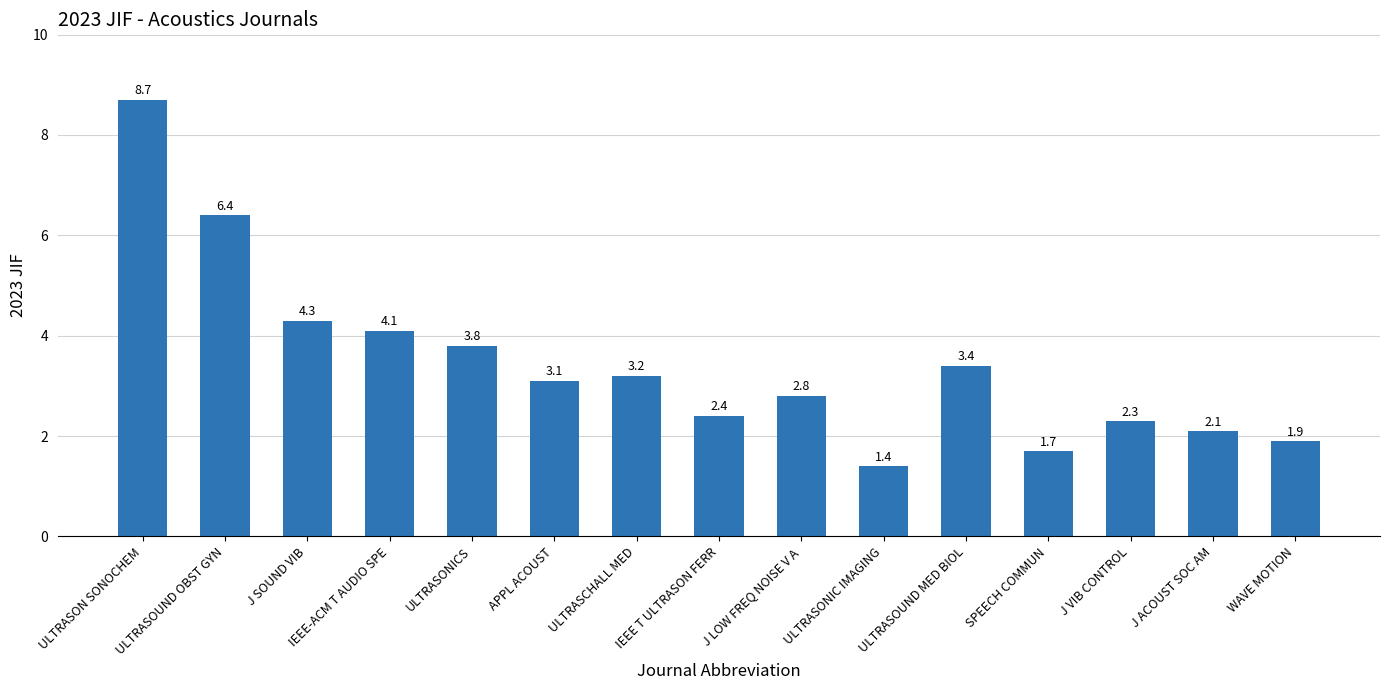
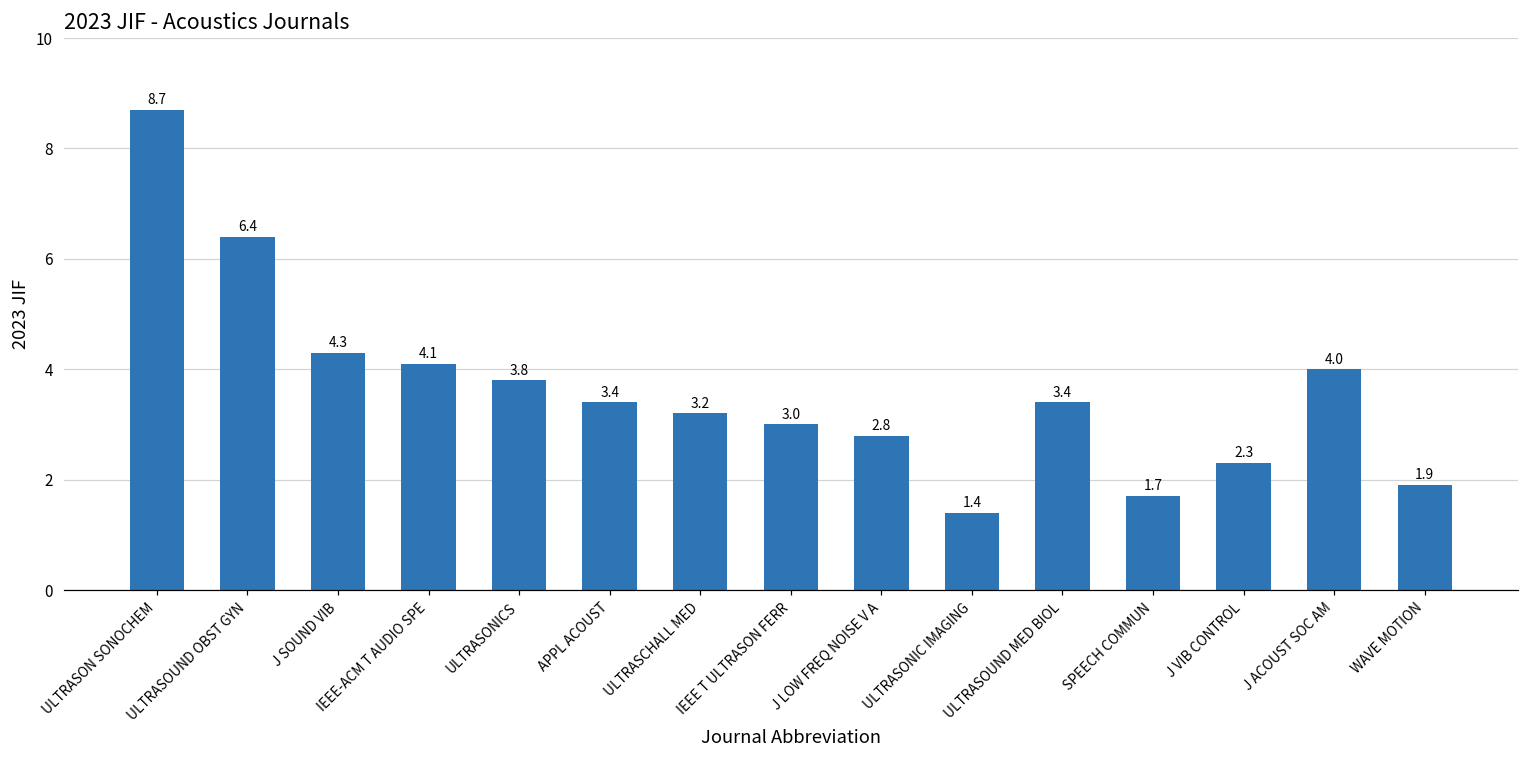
APPL ACOUST: 3.1 -> 3.4
IEEE T ULTRASON FERR: 2.4 -> 3.0
J ACOUST SOC AM: 2.1 -> 4.0
